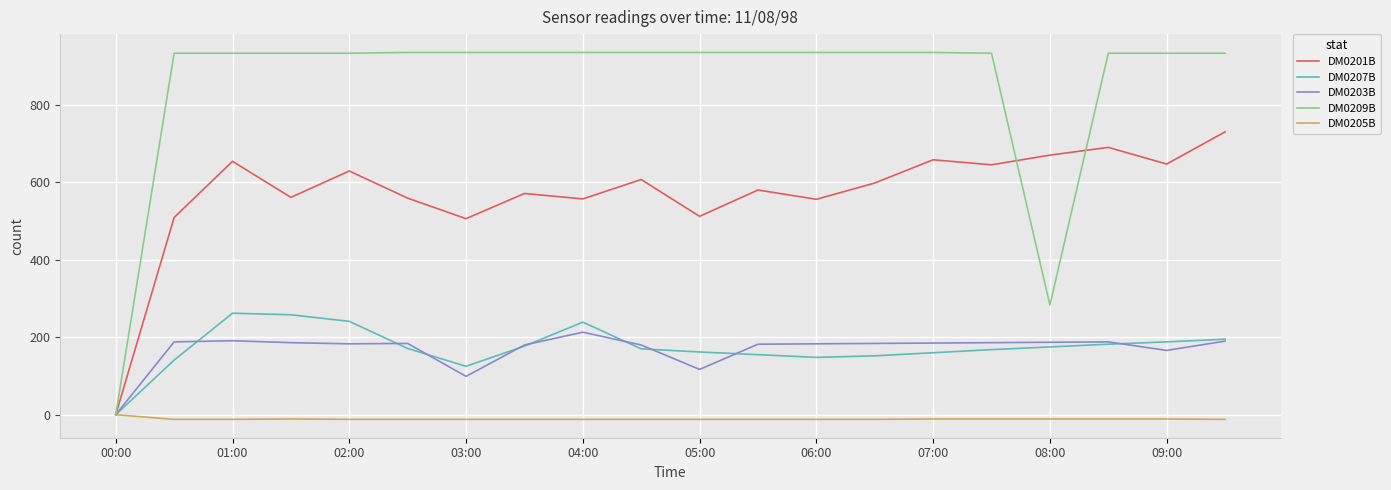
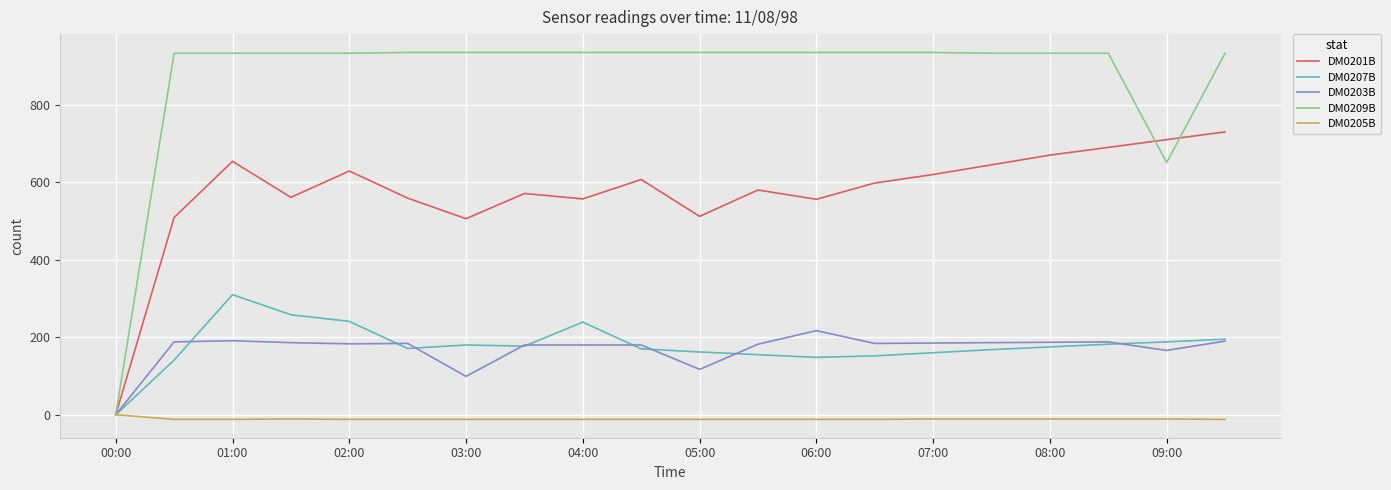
DM0207B, 01:00: 260 -> 310
DM0207B, 03:00: 130 -> 180
DM0203B, 04:00: 210 -> 180
DM0203B, 06:00: 180 -> 220
DM0201B, 07:00: 660 -> 620
DM0209B, 08:00: 280 -> 930
DM0201B, 09:00: 650 -> 710
DM0209B, 09:00: 930 -> 650
